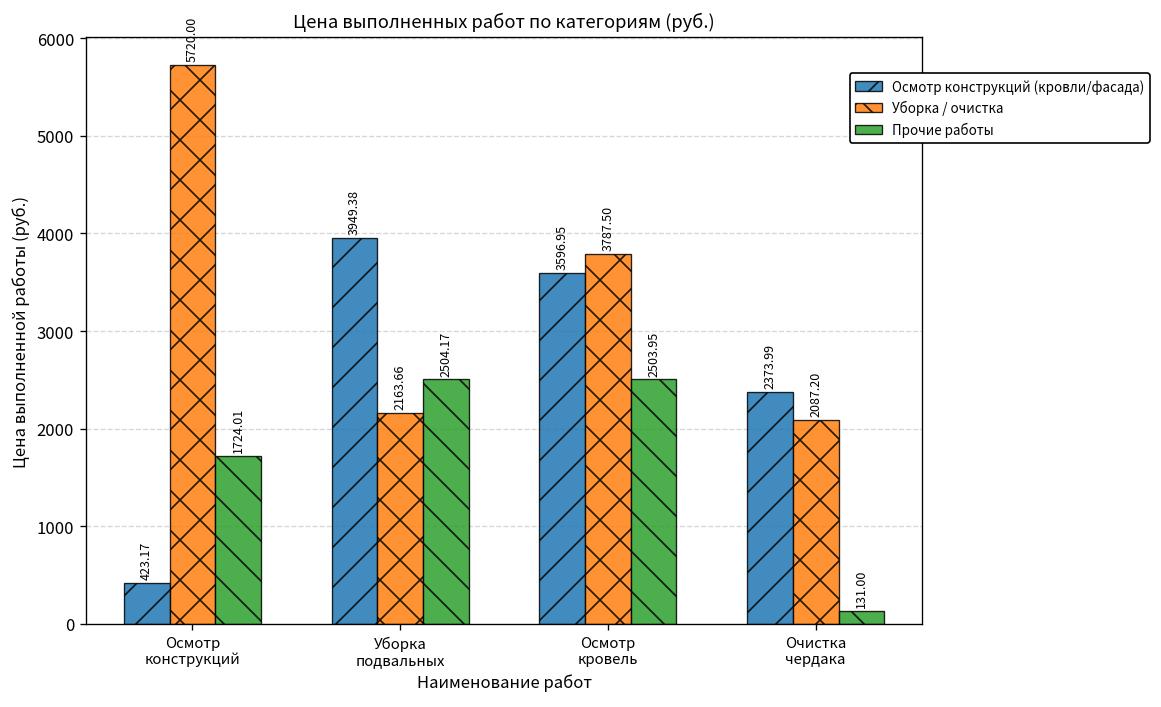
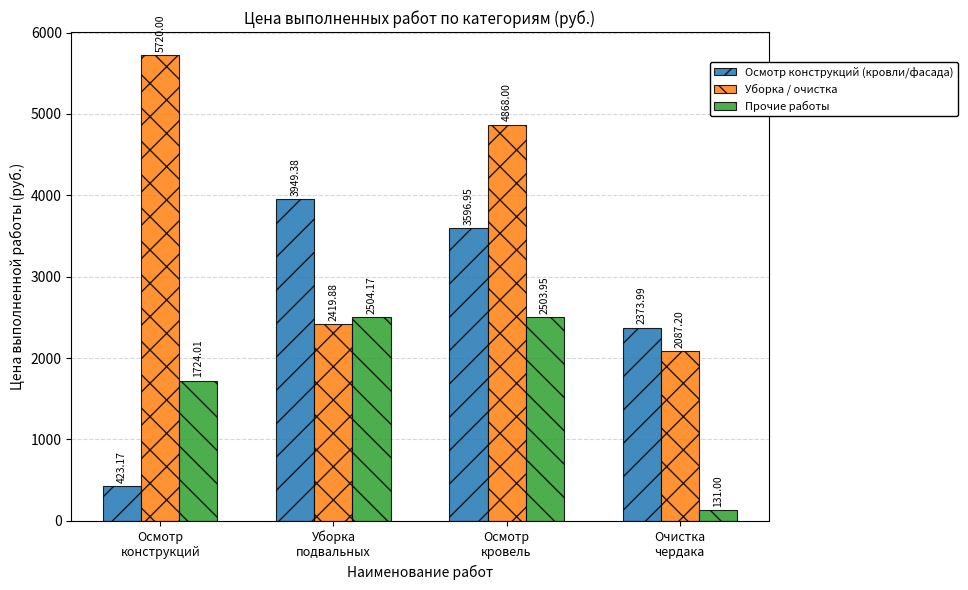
Уборка / очистка, Уборка подвальных: 2163.66 -> 2419.88
Уборка / очистка, Осмотр кровель: 3787.50 -> 4868.00
